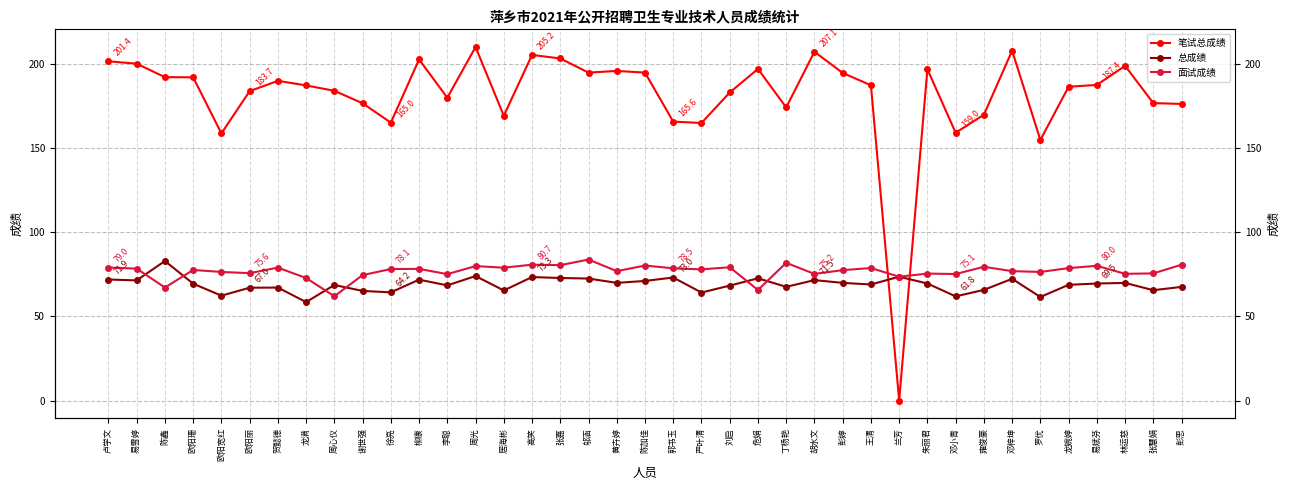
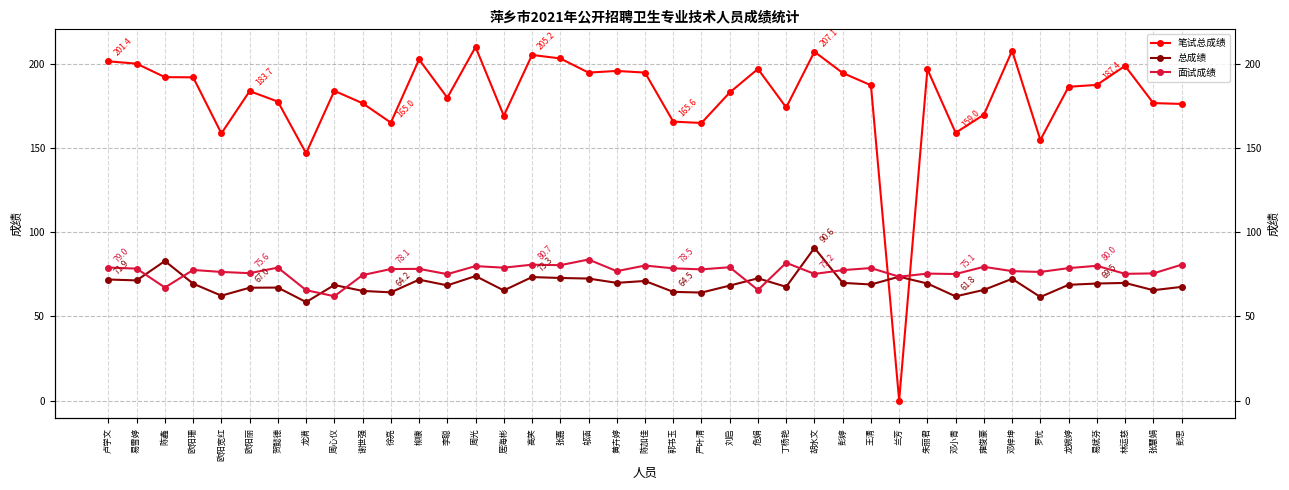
笔试总成绩, 贺懿德: 190 -> 178
笔试总成绩, 龙满: 187 -> 147
面试成绩, 龙满: 73 -> 66
总成绩, 郭书玉: 73.0 -> 64.5
总成绩, 胡水文: 71.5 -> 90.6
